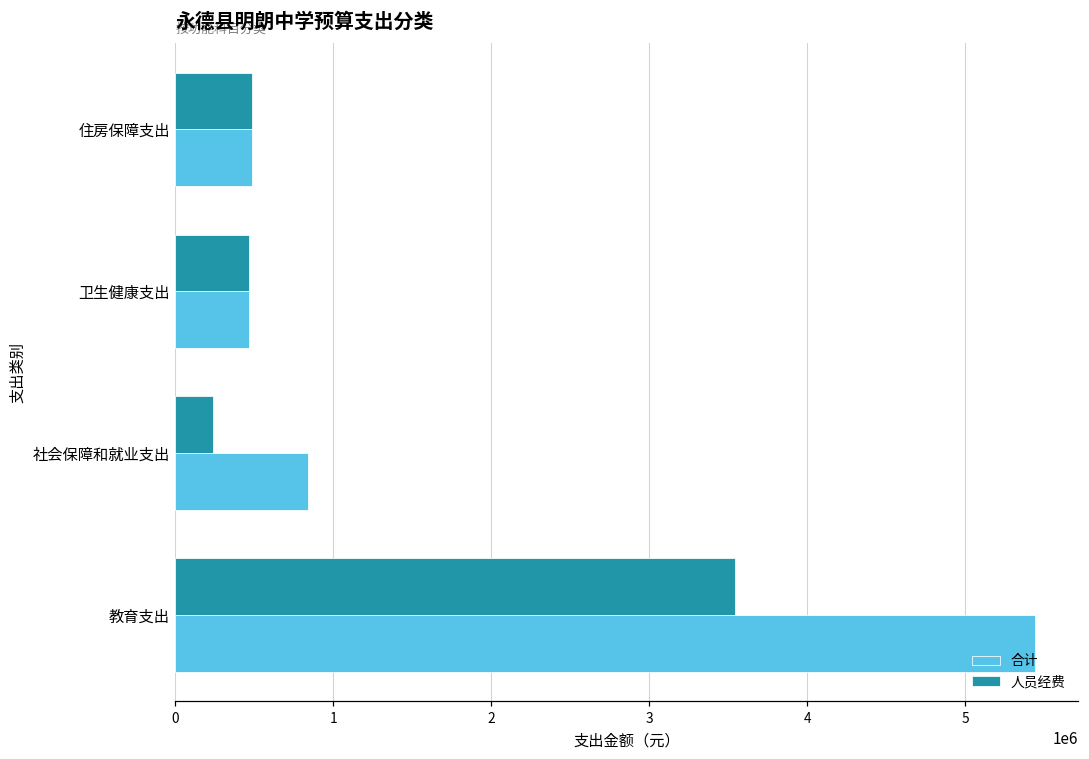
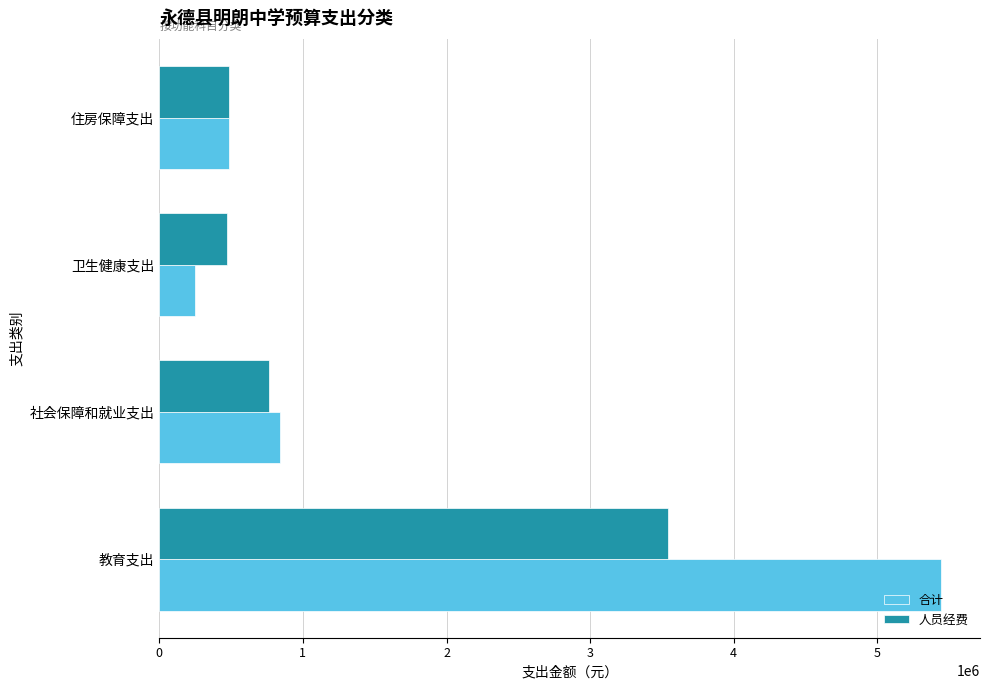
合计, 卫生健康支出: 470000 -> 250000
人员经费, 社会保障和就业支出: 240000 -> 770000
